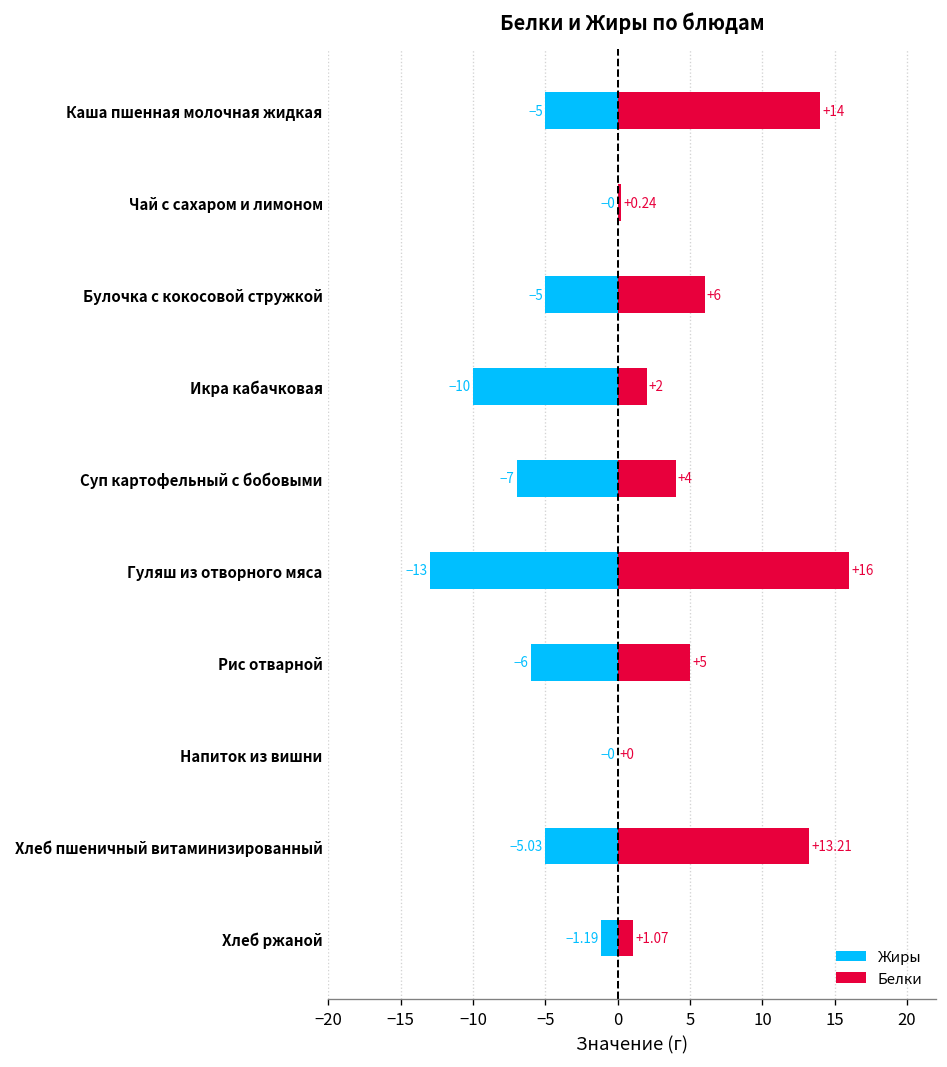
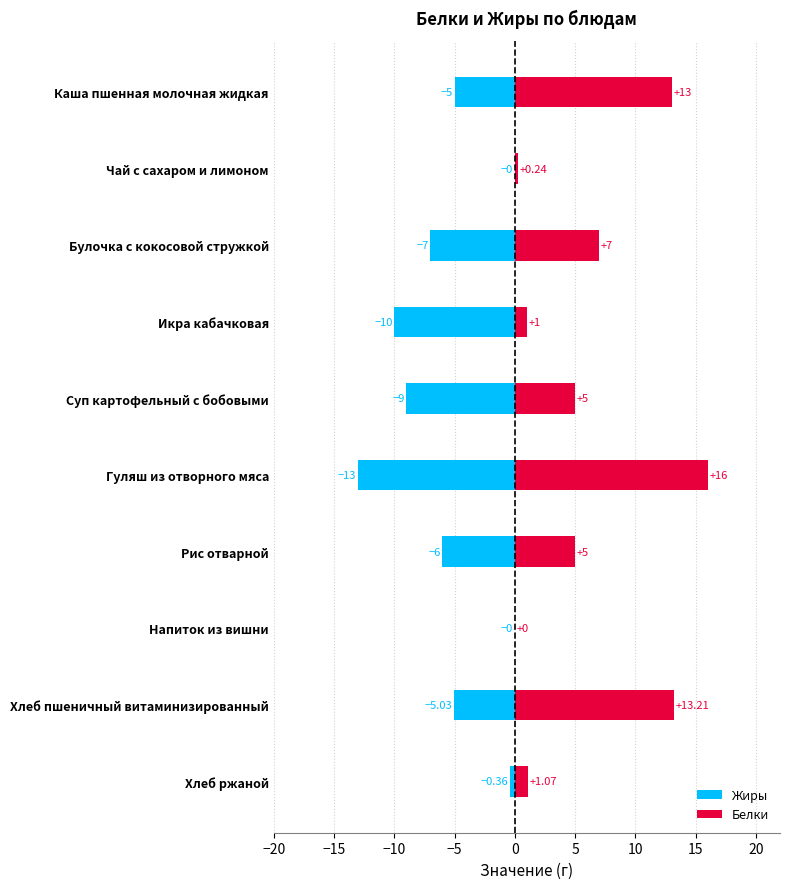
Белки, Каша пшенная молочная жидкая: +14 -> +13
Жиры, Булочка с кокосовой стружкой: -5 -> -7
Белки, Булочка с кокосовой стружкой: +6 -> +7
Белки, Икра кабачковая: +2 -> +1
Жиры, Суп картофельный с бобовыми: -7 -> -9
Белки, Суп картофельный с бобовыми: +4 -> +5
Жиры, Хлеб ржаной: -1.19 -> -0.36
